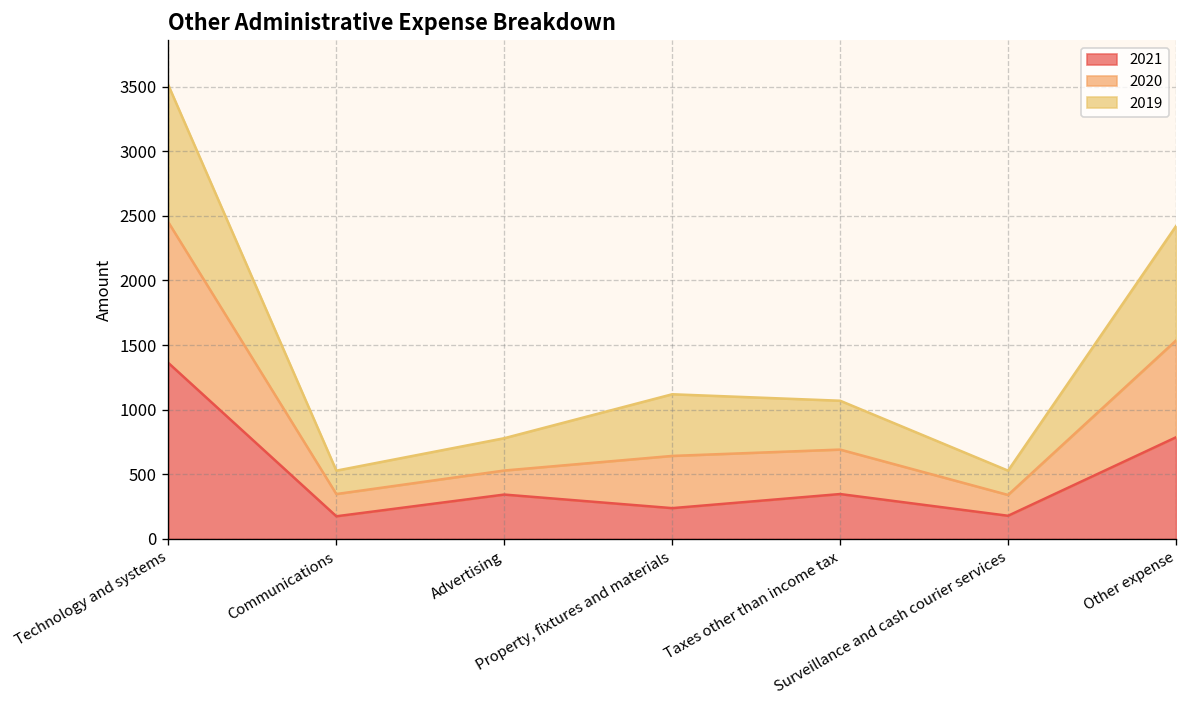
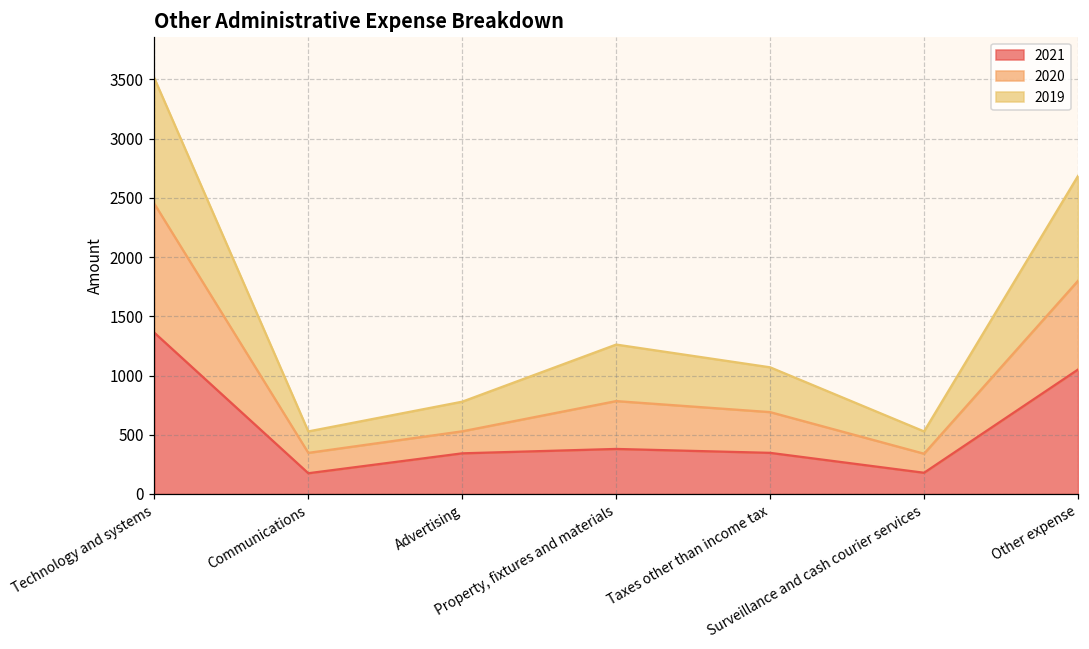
2021, Property, fixtures and materials: 240 -> 380
2021, Other expense: 790 -> 1050
